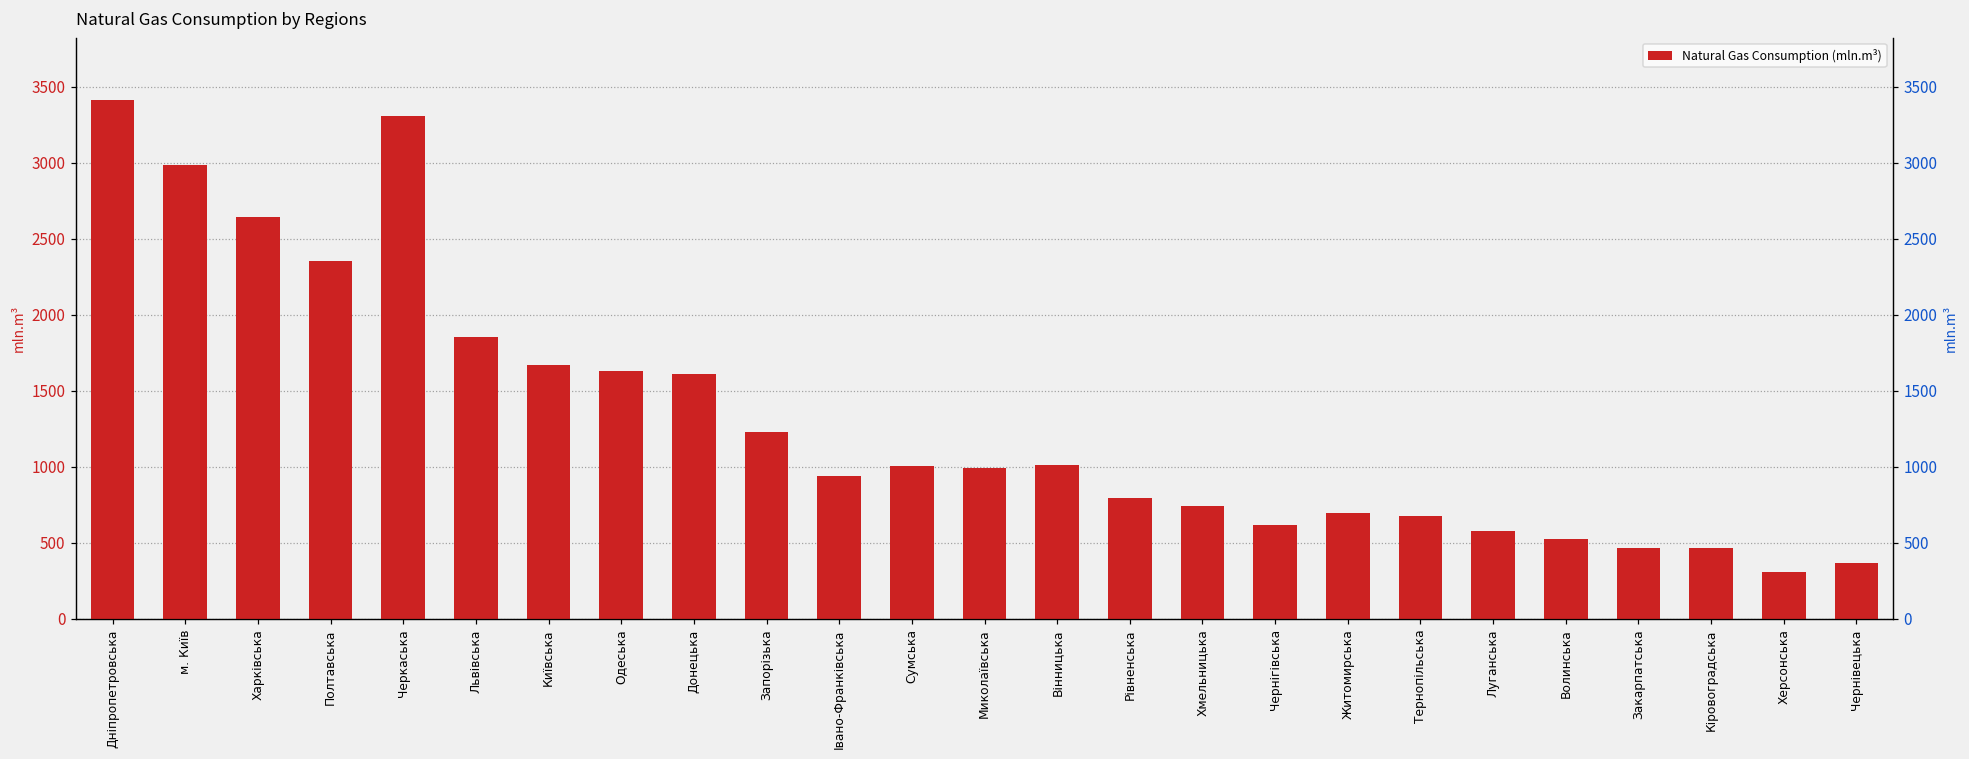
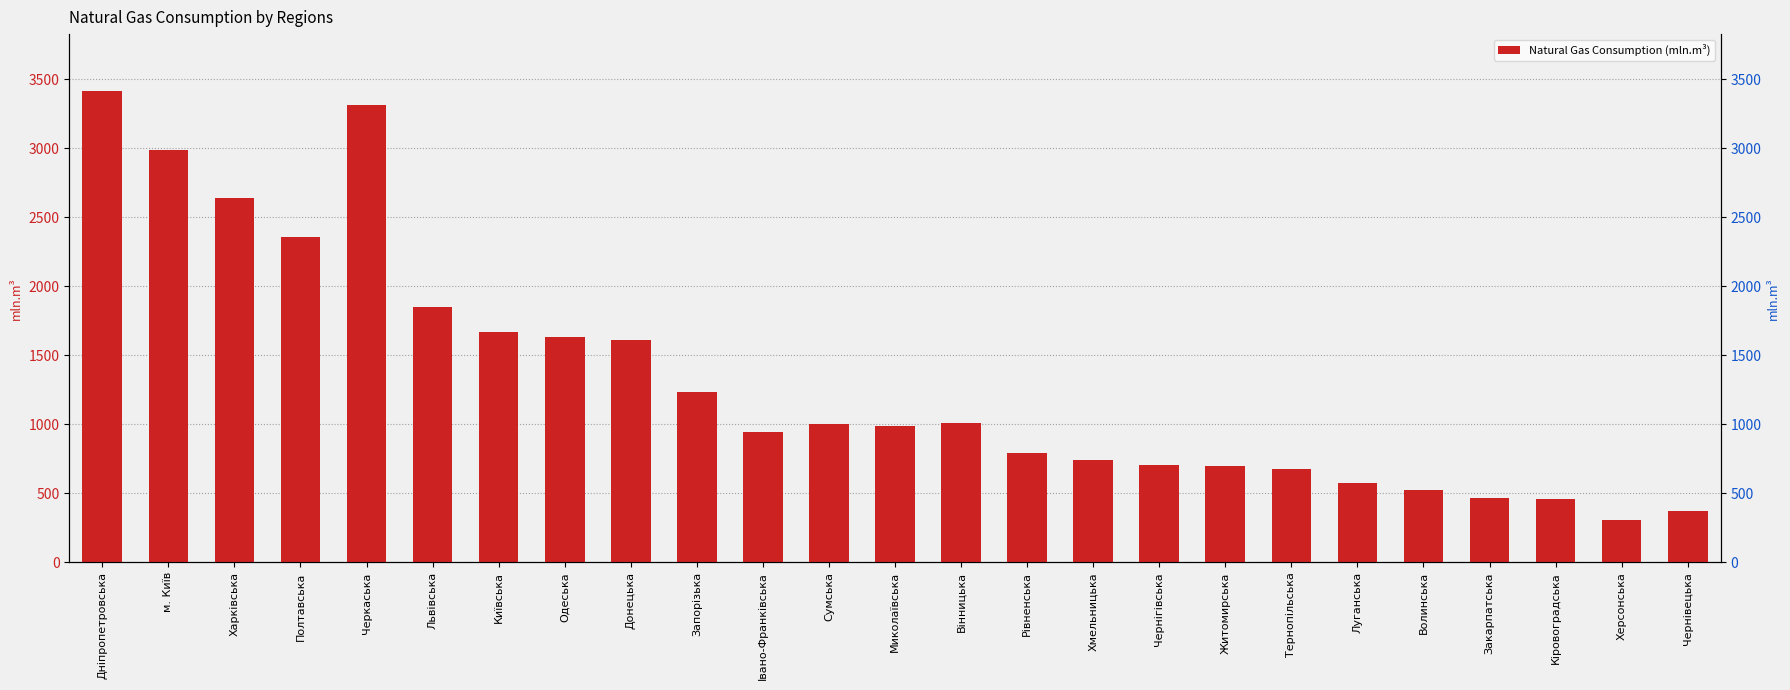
Чернігівська: 620 -> 700
